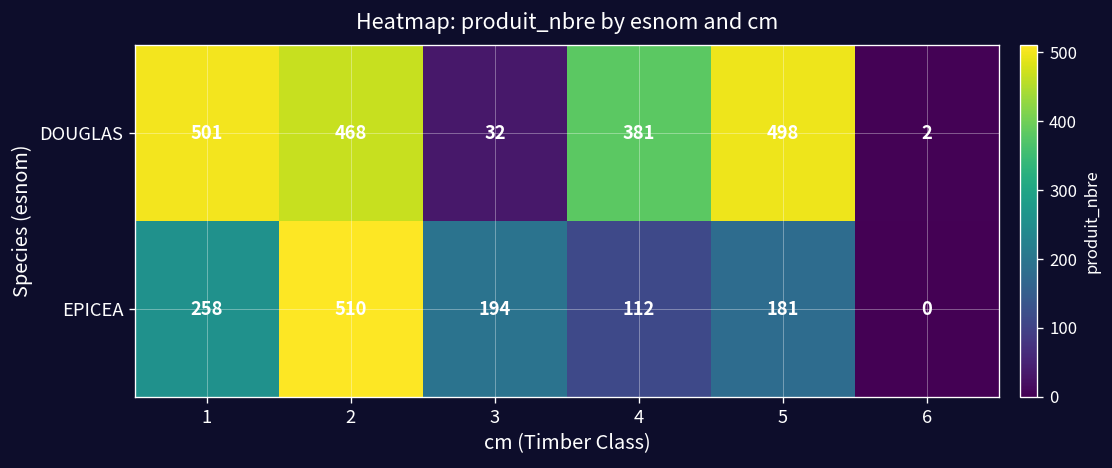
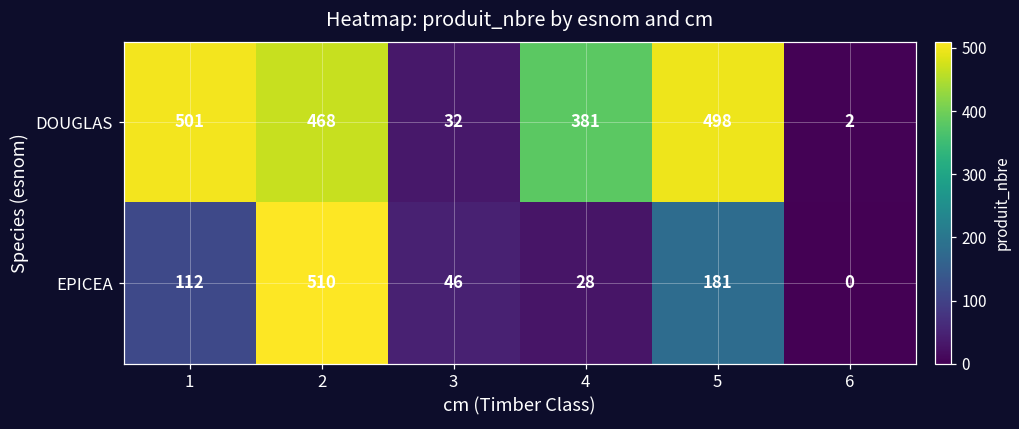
EPICEA, 1: 258 -> 112
EPICEA, 3: 194 -> 46
EPICEA, 4: 112 -> 28
